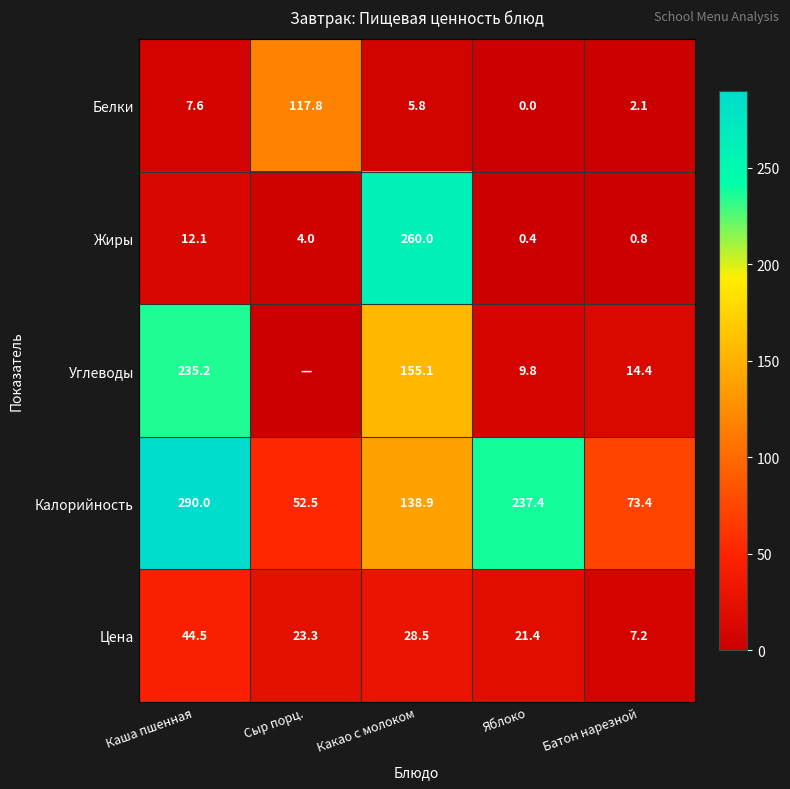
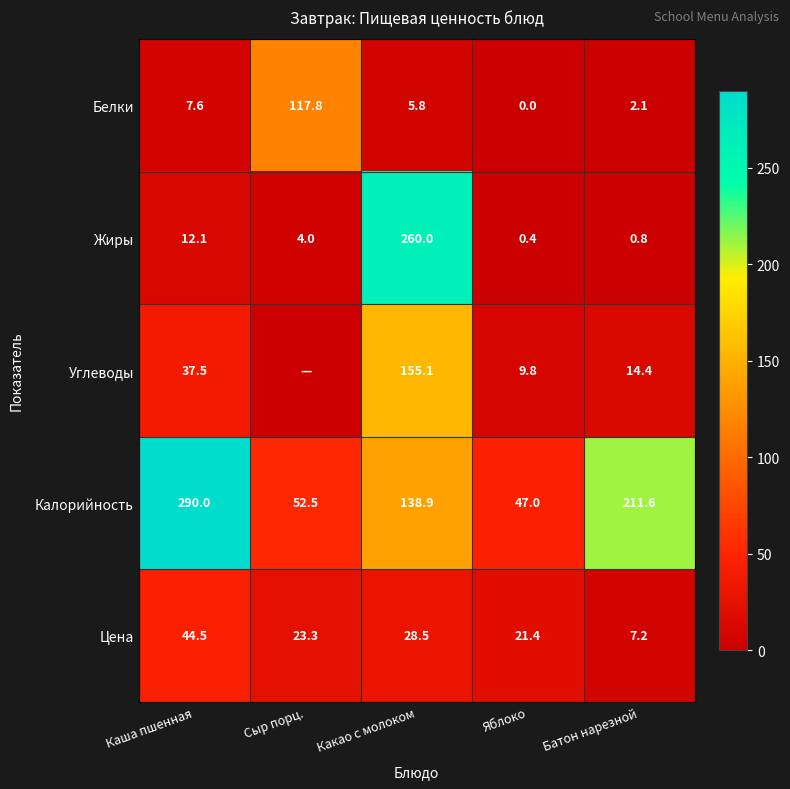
Углеводы, Каша пшенная: 235.2 -> 37.5
Калорийность, Яблоко: 237.4 -> 47.0
Калорийность, Батон нарезной: 73.4 -> 211.6
